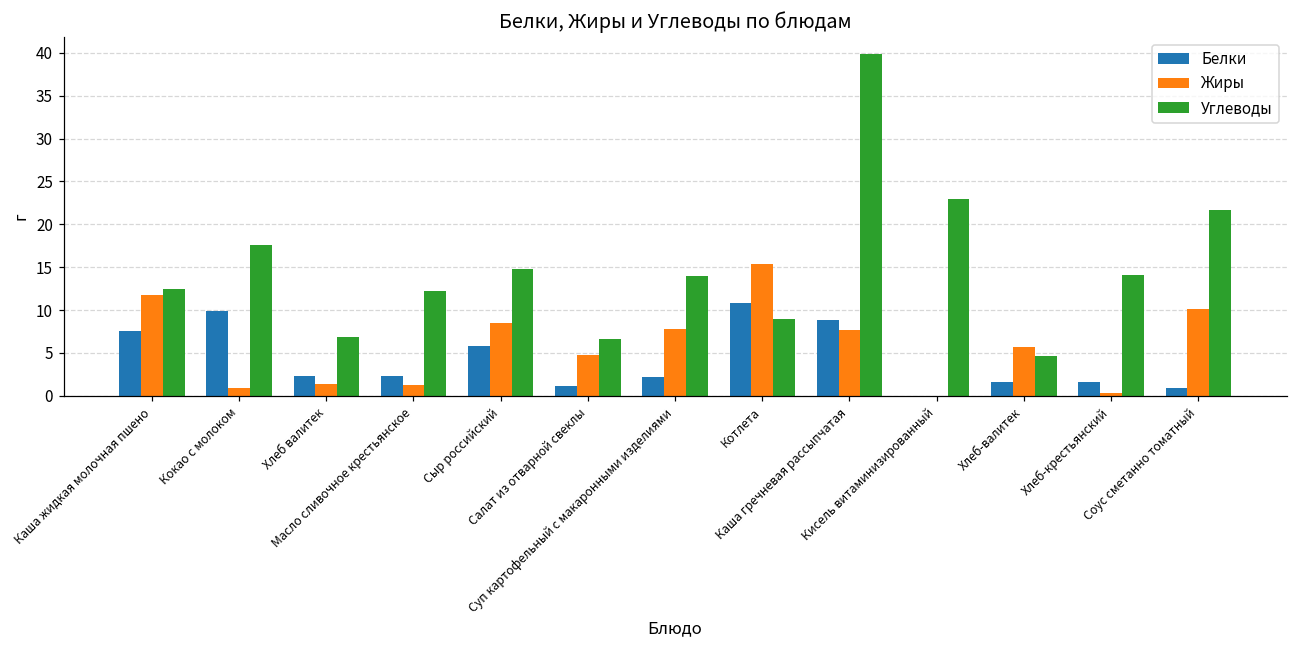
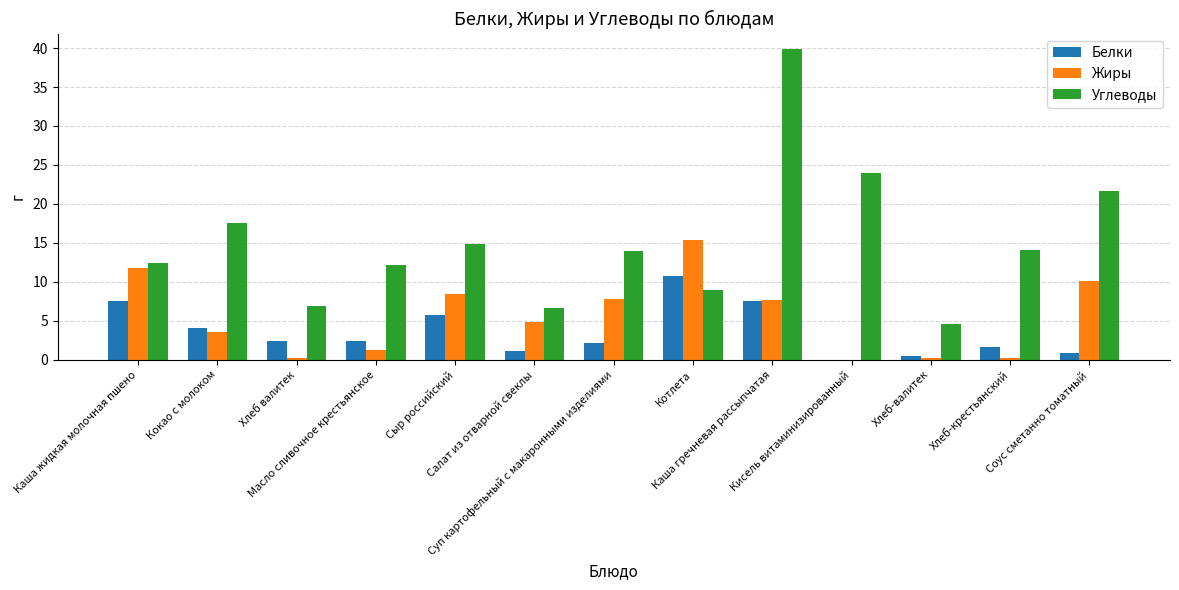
Белки, Кокао с молоком: 10 -> 4
Жиры, Кокао с молоком: 1 -> 4
Жиры, Хлеб валитек: 1 -> 0
Белки, Каша гречневая рассыпчатая: 9 -> 8
Углеводы, Кисель витаминизированный: 23 -> 24
Белки, Хлеб-валитек: 2 -> 1
Жиры, Хлеб-валитек: 6 -> 0
